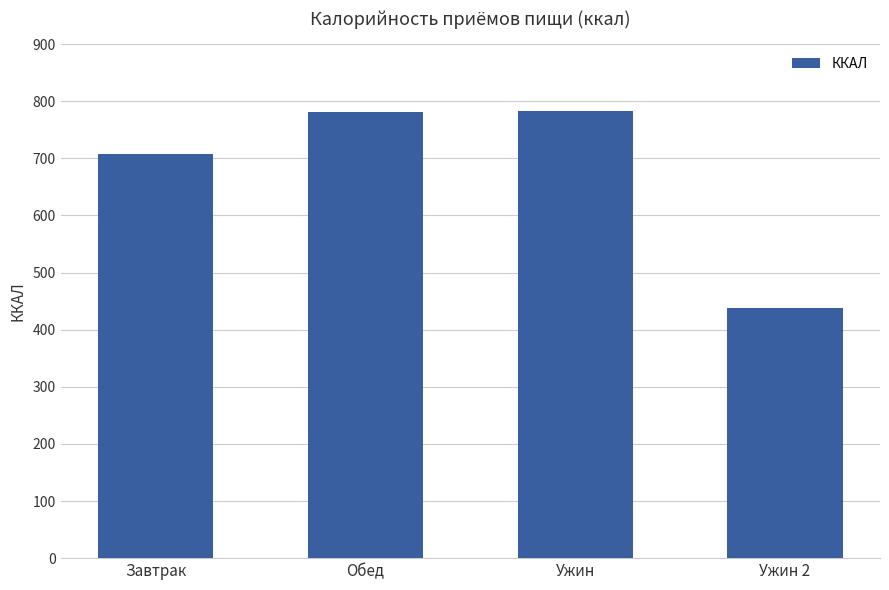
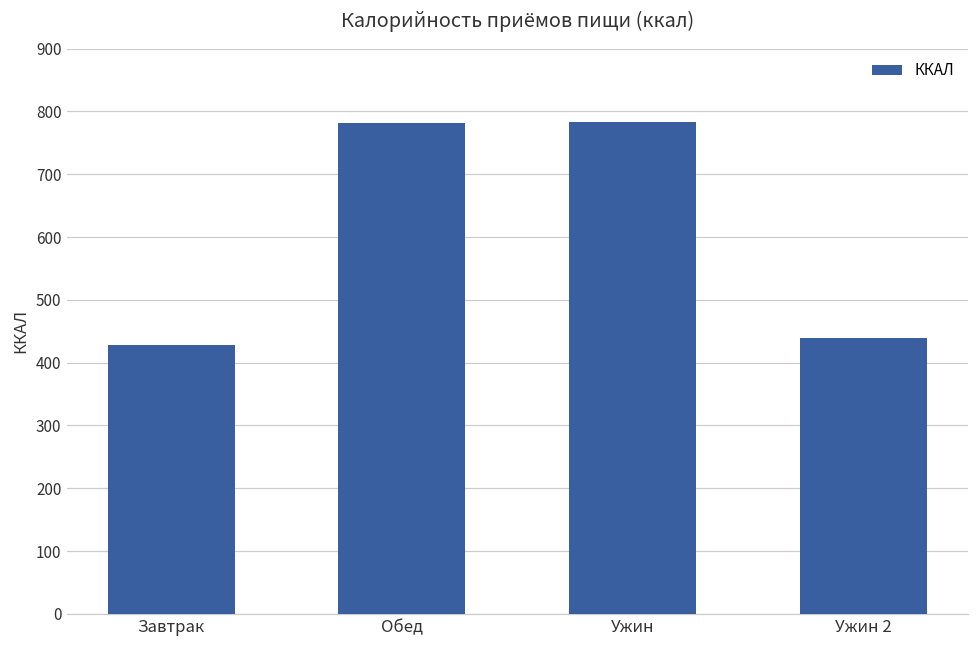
Завтрак: 710 -> 430
